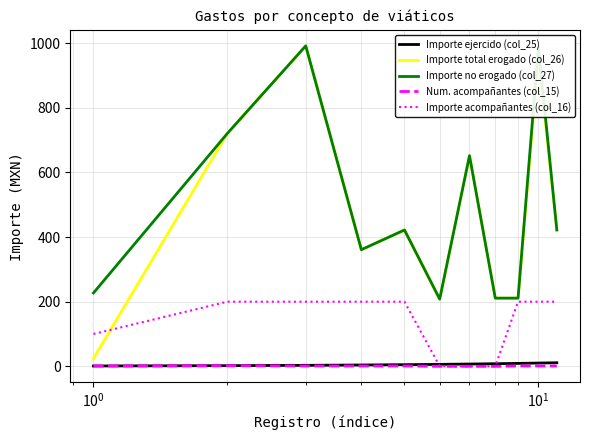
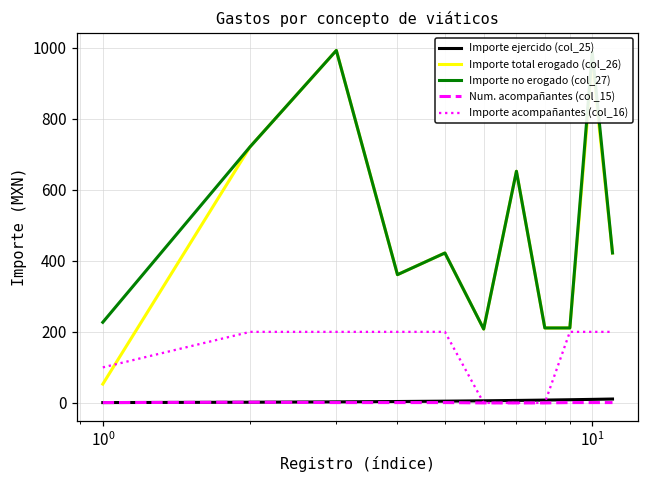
Importe total erogado (col_26), 10^0: 20 -> 50
